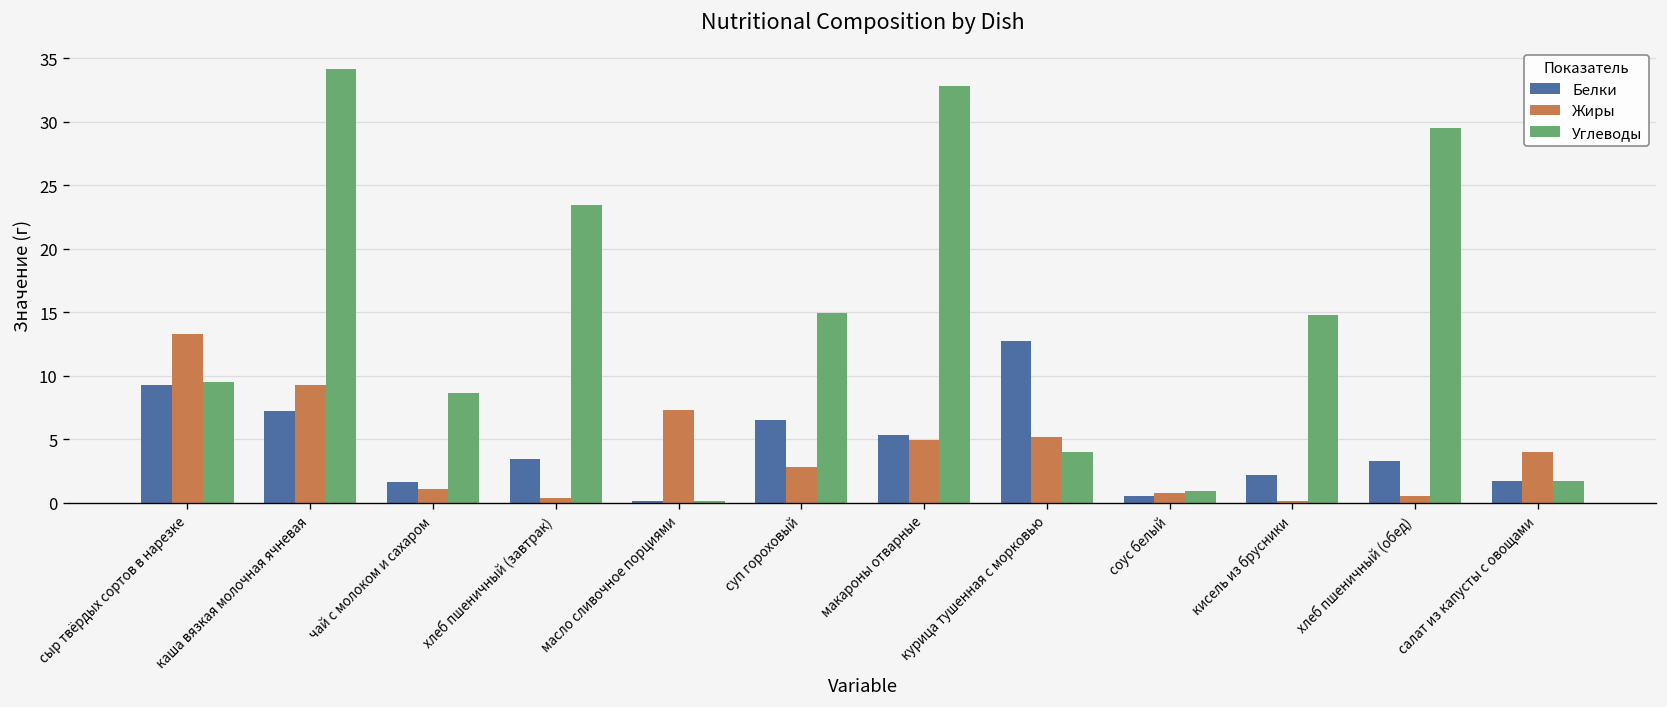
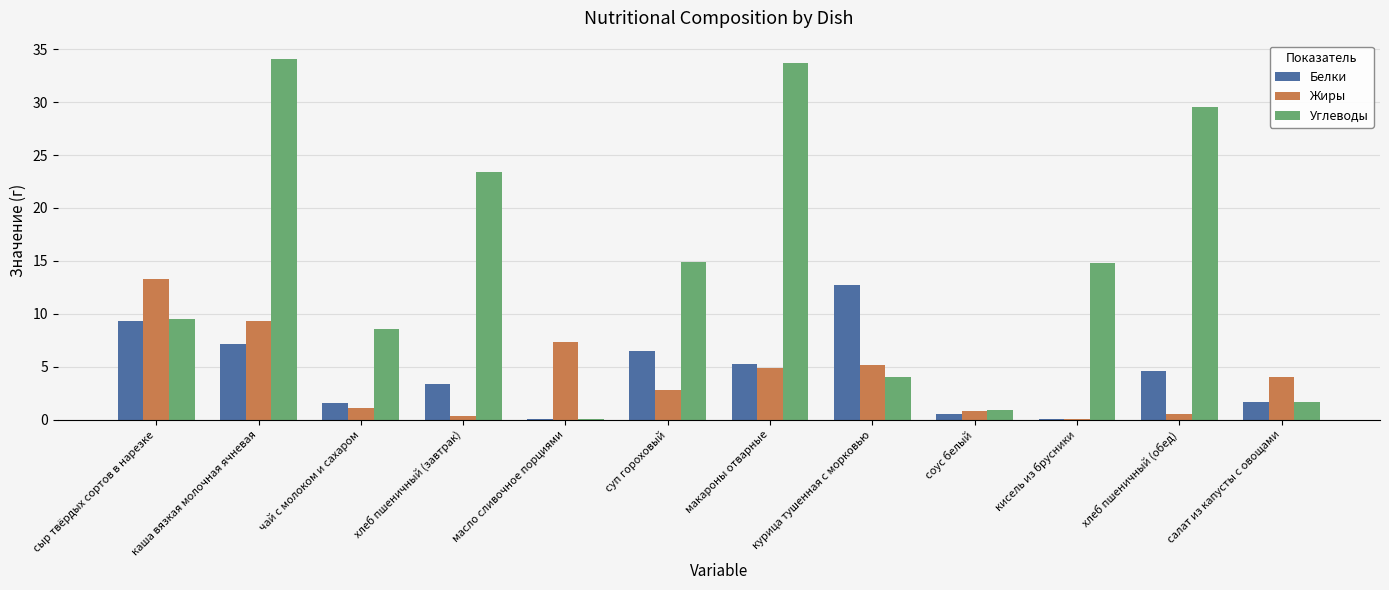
Углеводы, макароны отварные: 32.8 -> 33.7
Белки, кисель из брусники: 2.2 -> 0.1
Белки, хлеб пшеничный (обед): 3.3 -> 4.6
